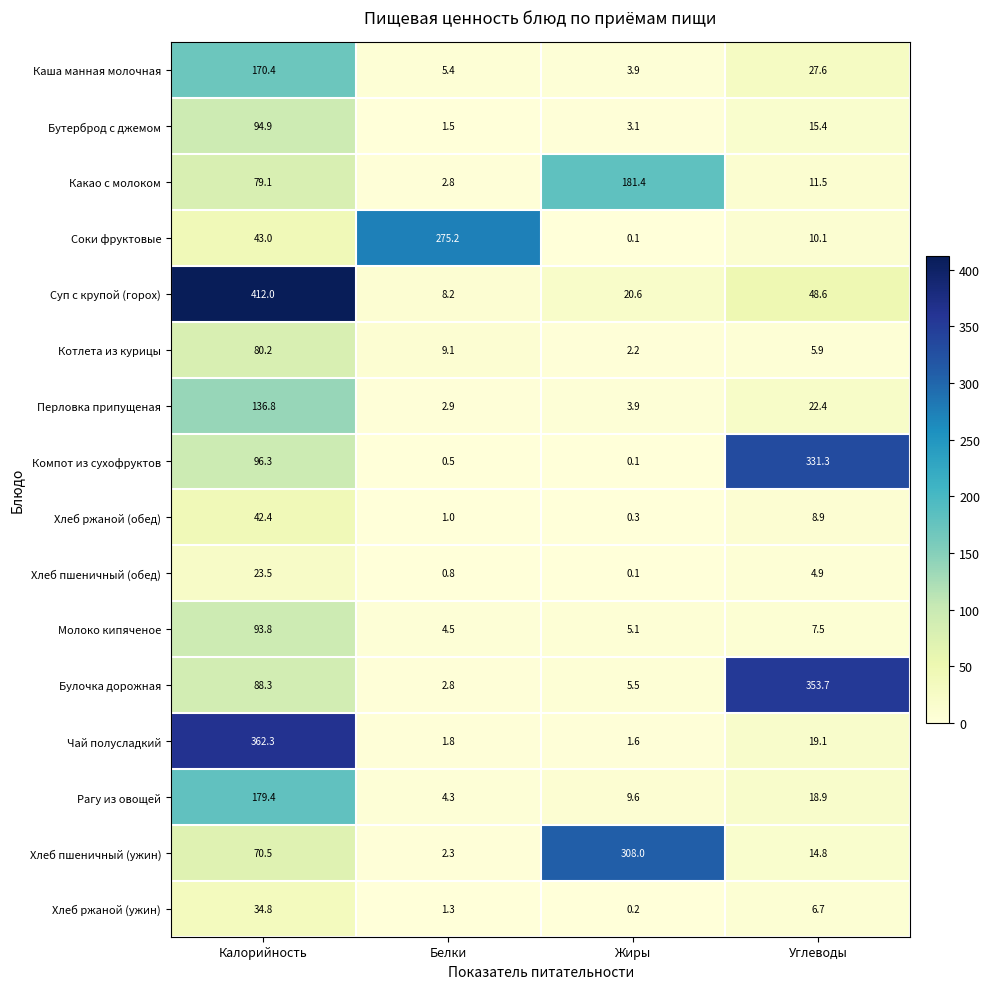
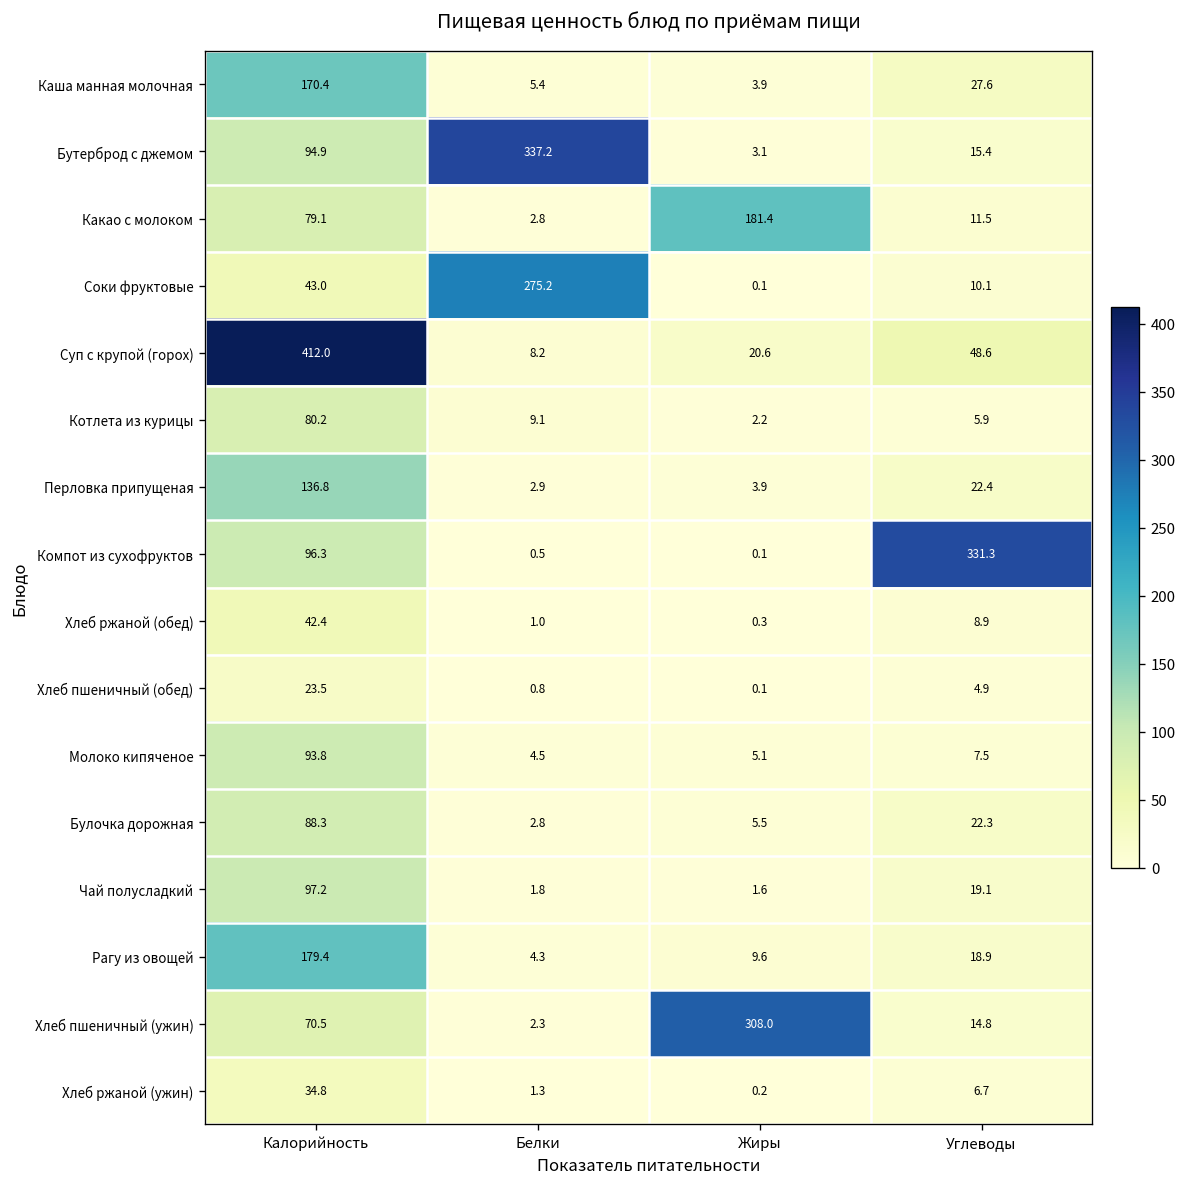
Бутерброд с джемом, Белки: 1.5 -> 337.2
Булочка дорожная, Углеводы: 353.7 -> 22.3
Чай полусладкий, Калорийность: 362.3 -> 97.2
